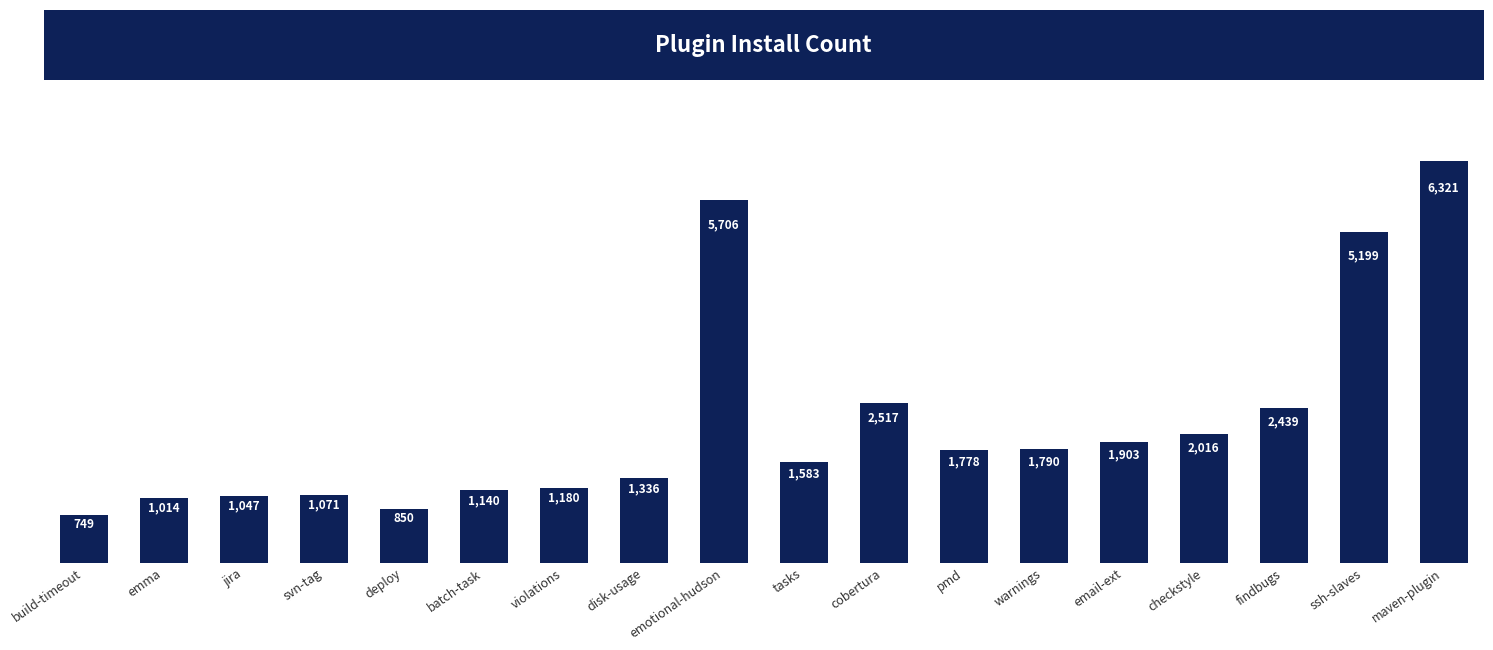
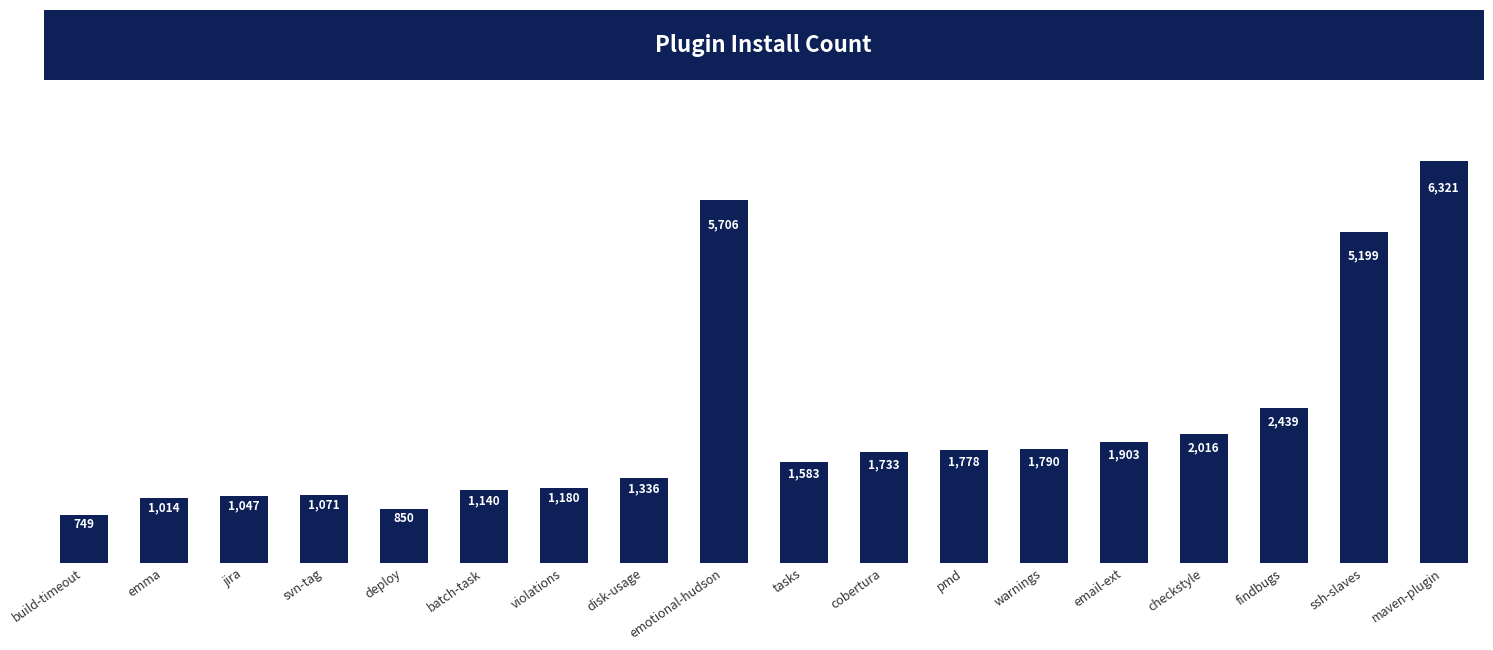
cobertura: 2,517 -> 1,733
